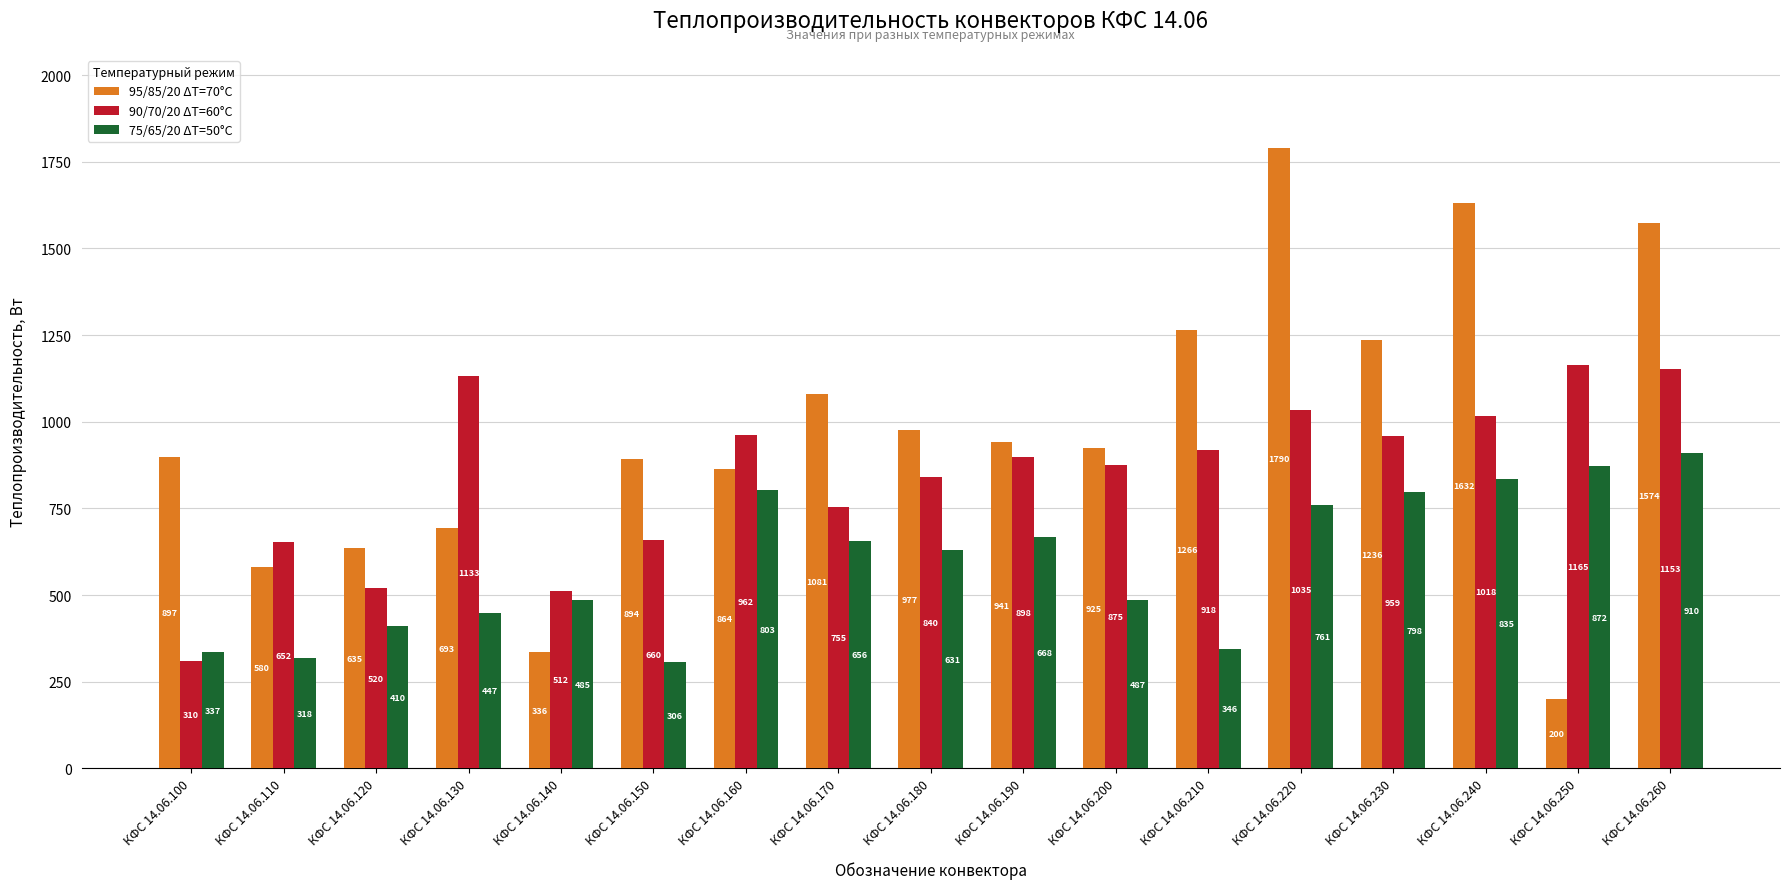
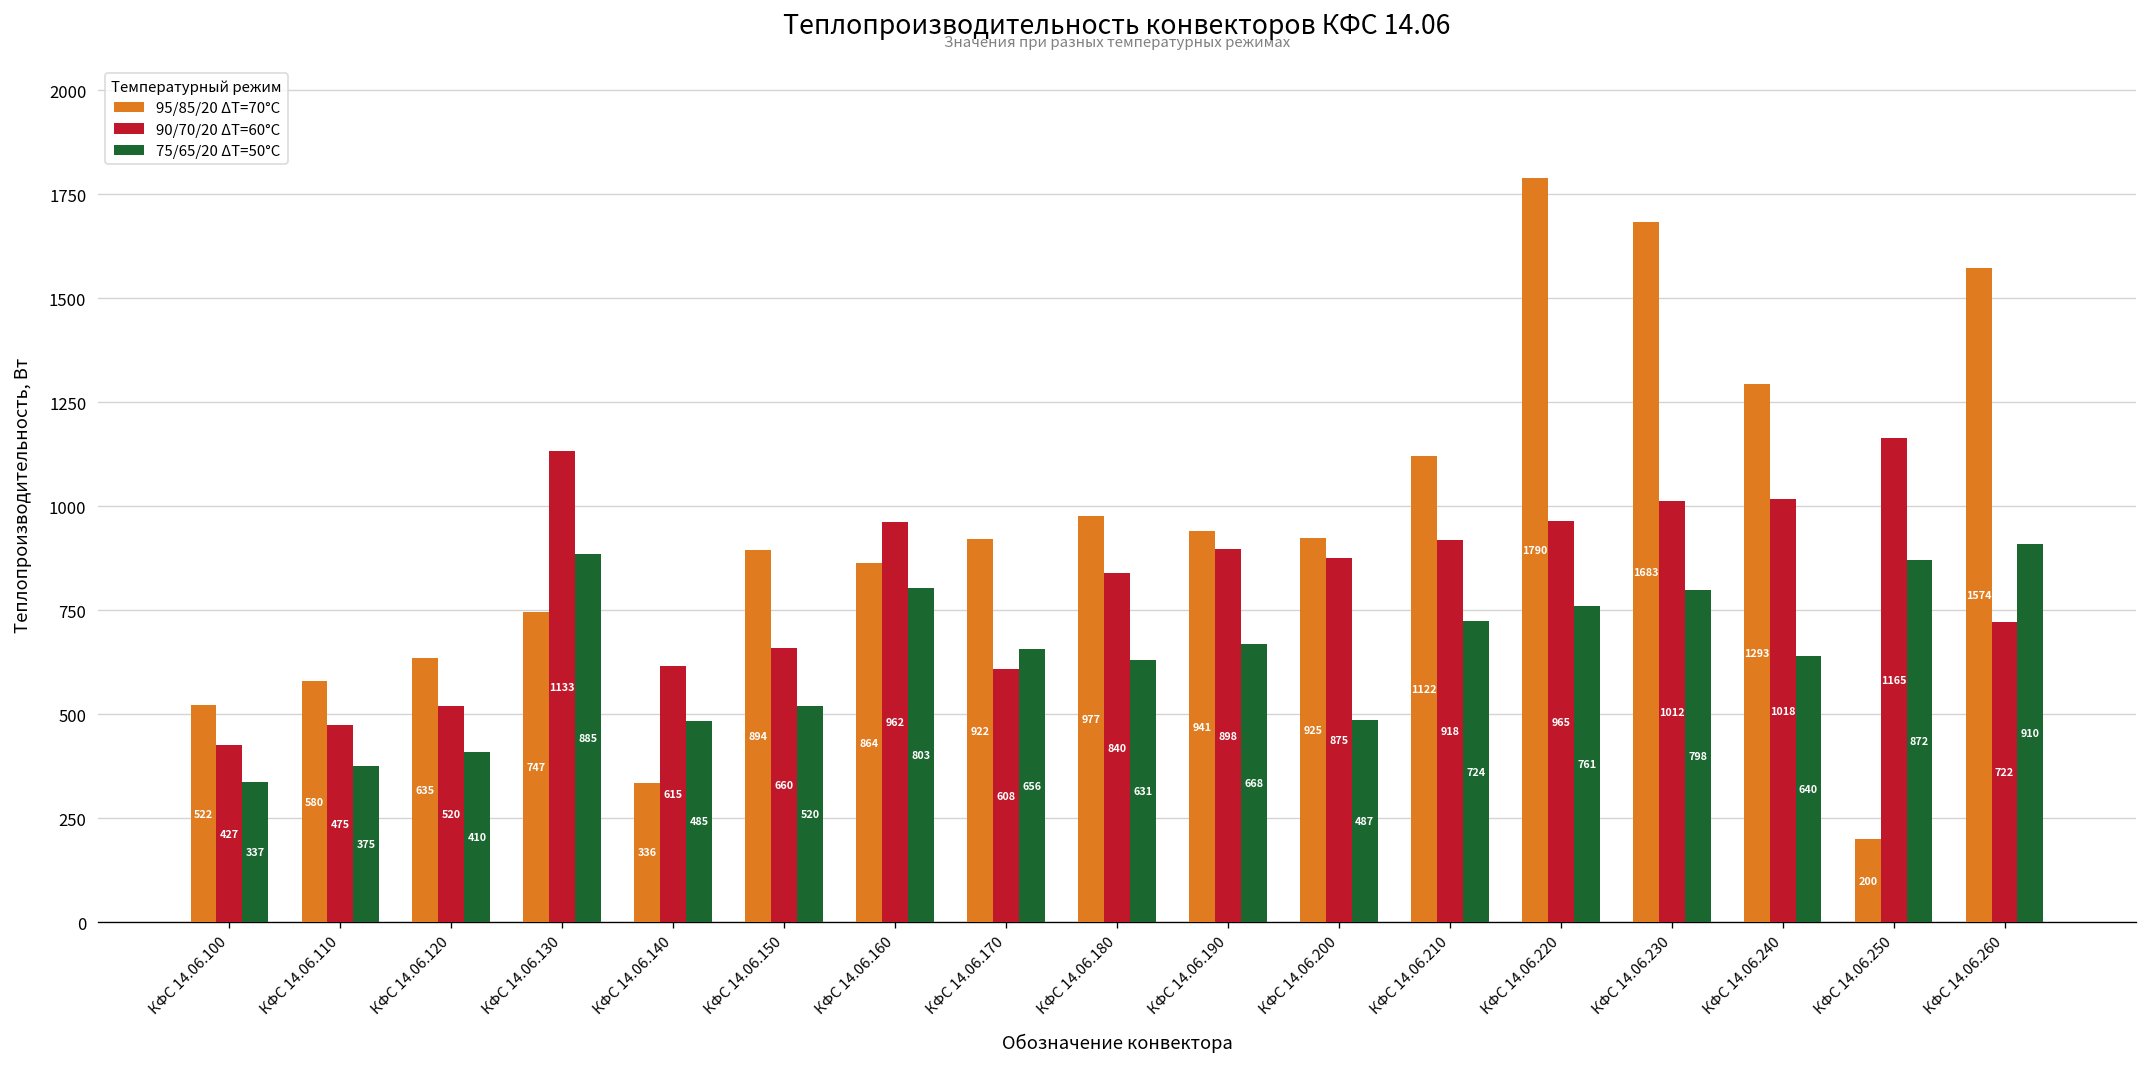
95/85/20 ΔT=70°С, КФС 14.06.100: 897 -> 522
90/70/20 ΔT=60°С, КФС 14.06.100: 310 -> 427
90/70/20 ΔT=60°С, КФС 14.06.110: 652 -> 475
75/65/20 ΔT=50°С, КФС 14.06.110: 318 -> 375
95/85/20 ΔT=70°С, КФС 14.06.130: 693 -> 747
75/65/20 ΔT=50°С, КФС 14.06.130: 447 -> 885
90/70/20 ΔT=60°С, КФС 14.06.140: 512 -> 615
75/65/20 ΔT=50°С, КФС 14.06.150: 306 -> 520
95/85/20 ΔT=70°С, КФС 14.06.170: 1081 -> 922
90/70/20 ΔT=60°С, КФС 14.06.170: 755 -> 608
95/85/20 ΔT=70°С, КФС 14.06.210: 1266 -> 1122
75/65/20 ΔT=50°С, КФС 14.06.210: 346 -> 724
90/70/20 ΔT=60°С, КФС 14.06.220: 1035 -> 965
95/85/20 ΔT=70°С, КФС 14.06.230: 1236 -> 1683
90/70/20 ΔT=60°С, КФС 14.06.230: 959 -> 1012
95/85/20 ΔT=70°С, КФС 14.06.240: 1632 -> 1293
75/65/20 ΔT=50°С, КФС 14.06.240: 835 -> 640
90/70/20 ΔT=60°С, КФС 14.06.260: 1153 -> 722
